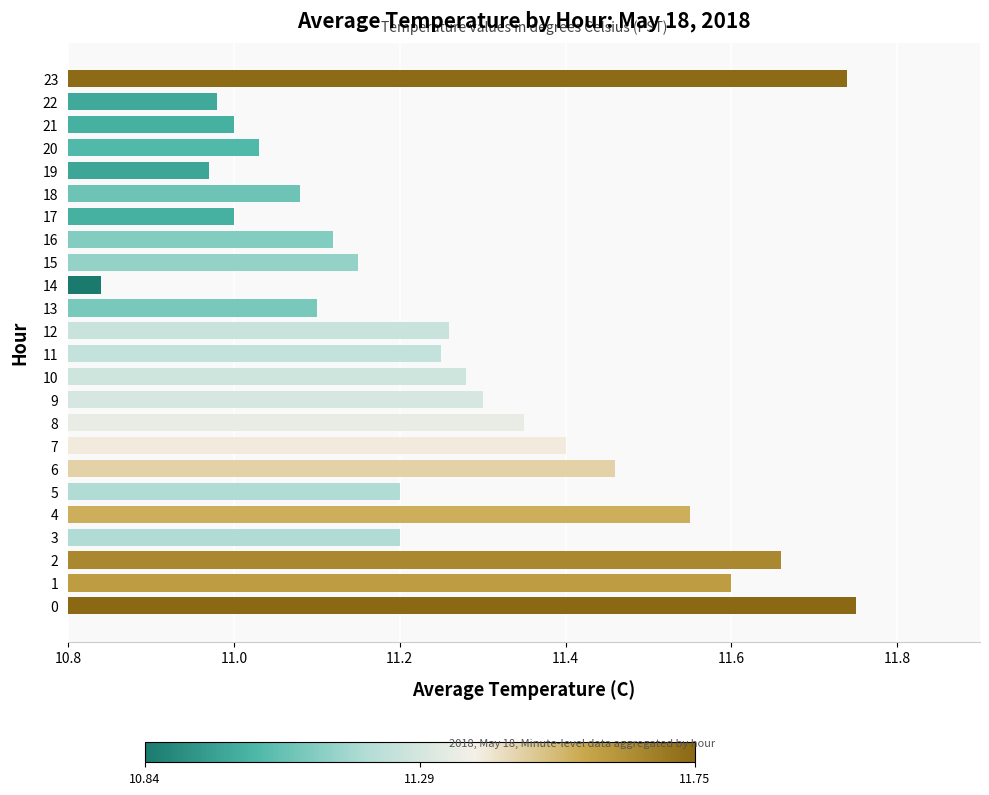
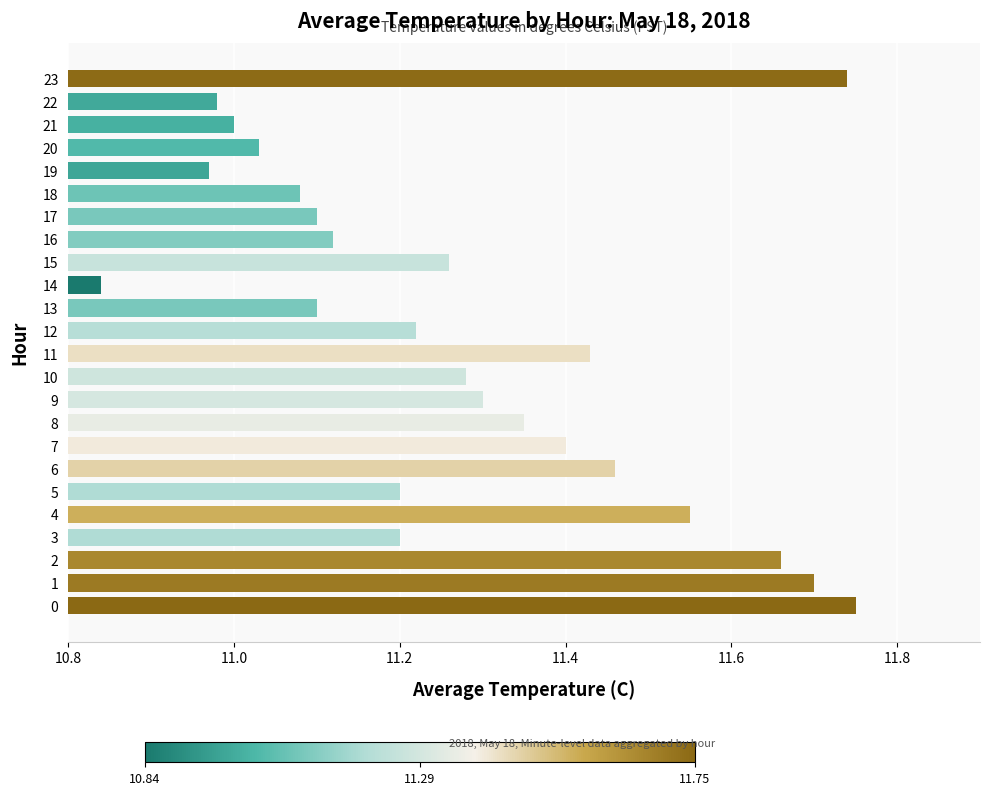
17: 11.0 -> 11.1
15: 11.15 -> 11.26
12: 11.26 -> 11.22
11: 11.25 -> 11.43
1: 11.6 -> 11.7
